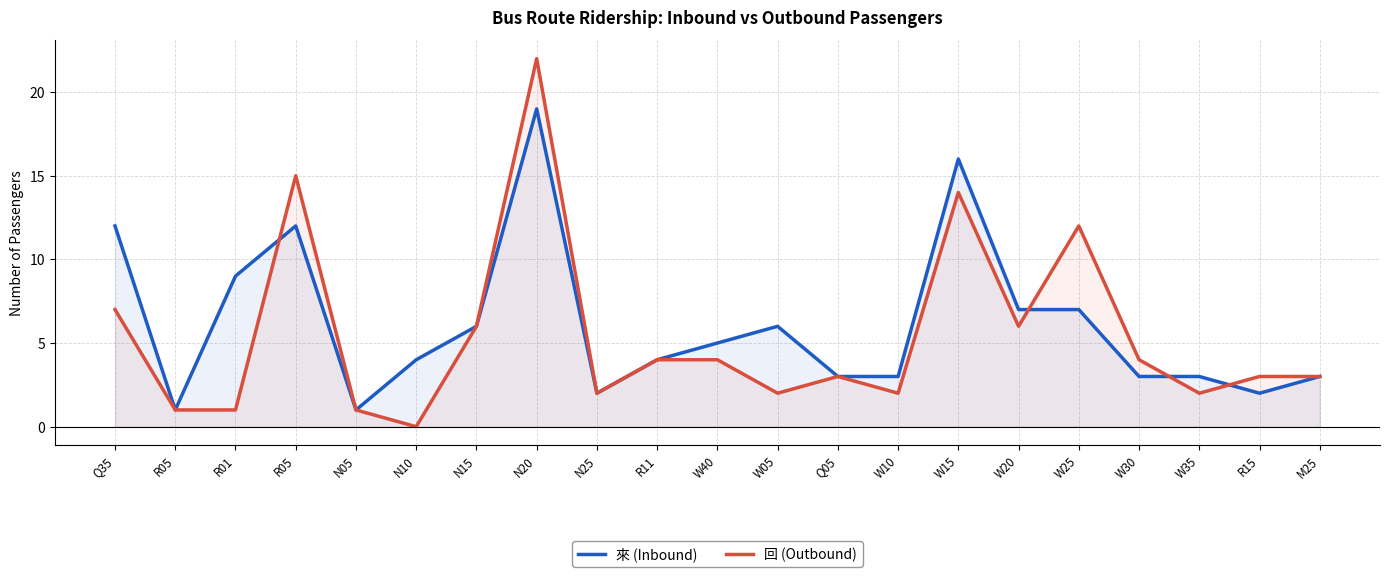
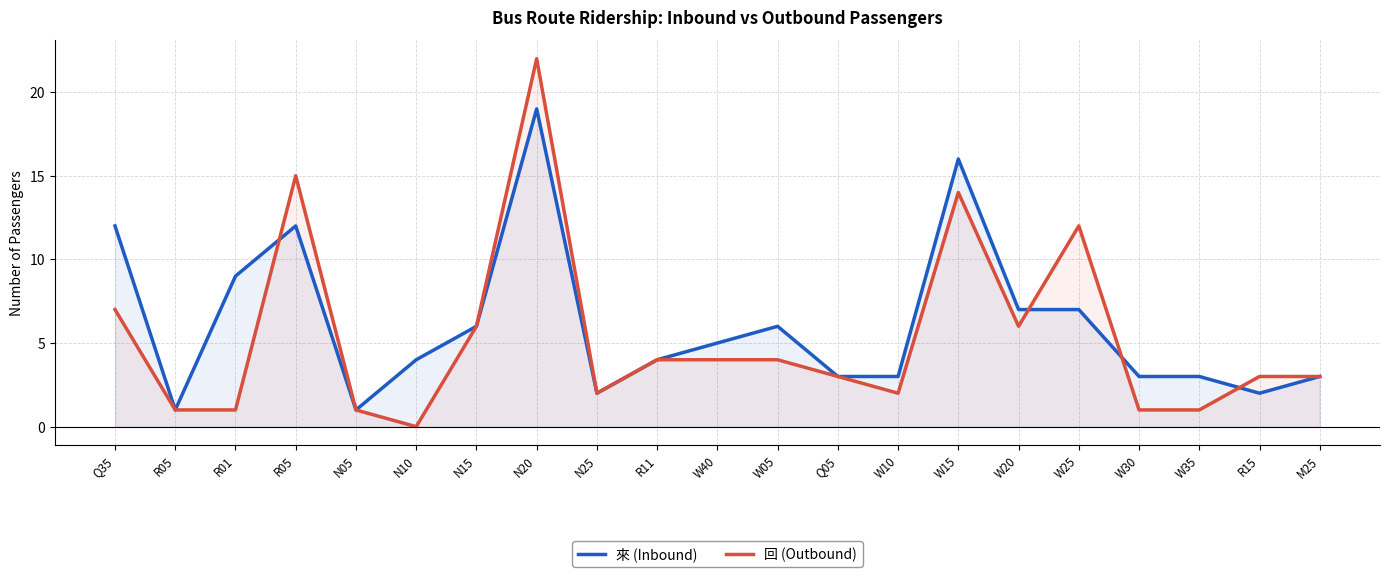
回 (Outbound), W05: 2 -> 4
回 (Outbound), W30: 4 -> 1
回 (Outbound), W35: 2 -> 1
